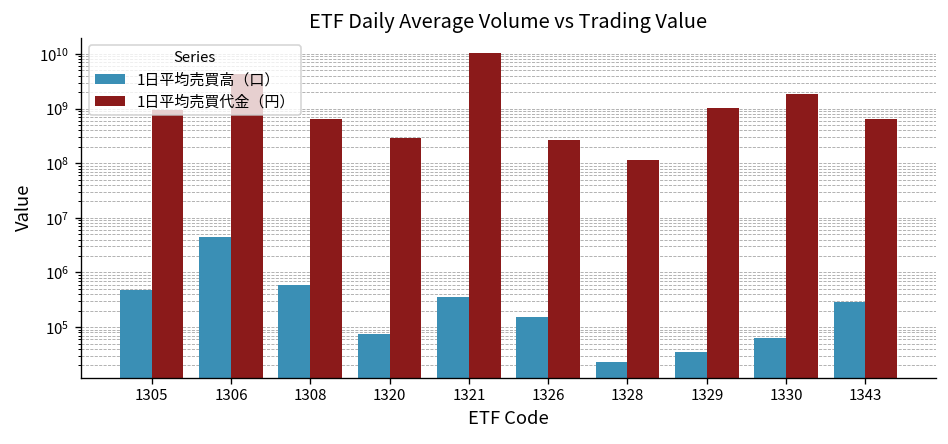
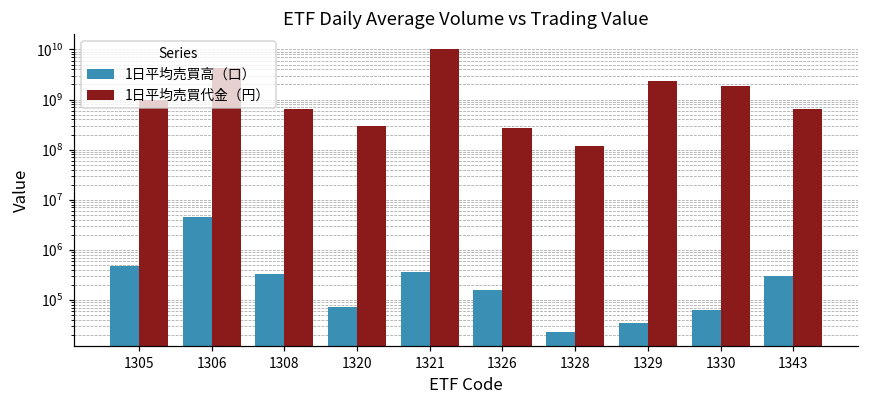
1日平均売買高（口）, 1308: 600000 -> 300000
1日平均売買代金（円）, 1329: 1000000000 -> 2000000000
